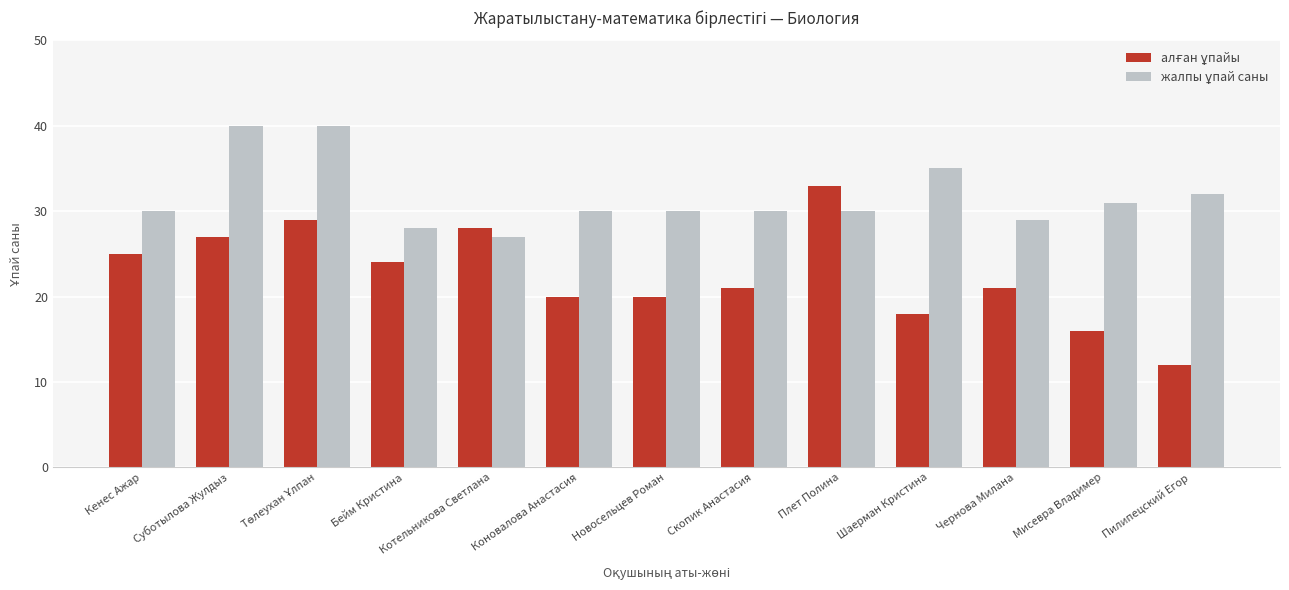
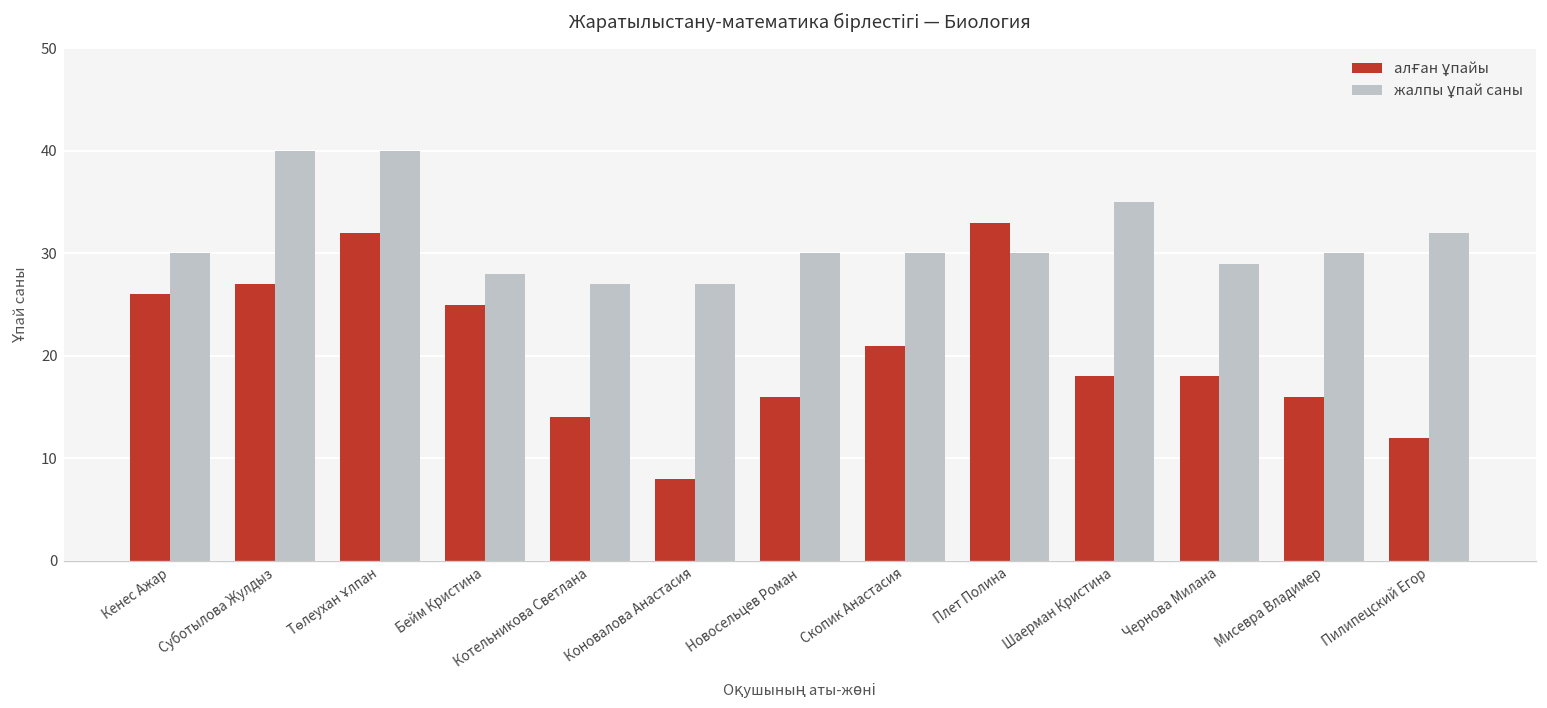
алған ұпайы, Кенес Ажар: 25 -> 26
алған ұпайы, Төлеухан Ұлпан: 29 -> 32
алған ұпайы, Бейм Кристина: 24 -> 25
алған ұпайы, Котельникова Светлана: 28 -> 14
алған ұпайы, Коновалова Анастасия: 20 -> 8
жалпы ұпай саны, Коновалова Анастасия: 30 -> 27
алған ұпайы, Новосельцев Роман: 20 -> 16
алған ұпайы, Чернова Милана: 21 -> 18
жалпы ұпай саны, Мисевра Владимер: 31 -> 30
